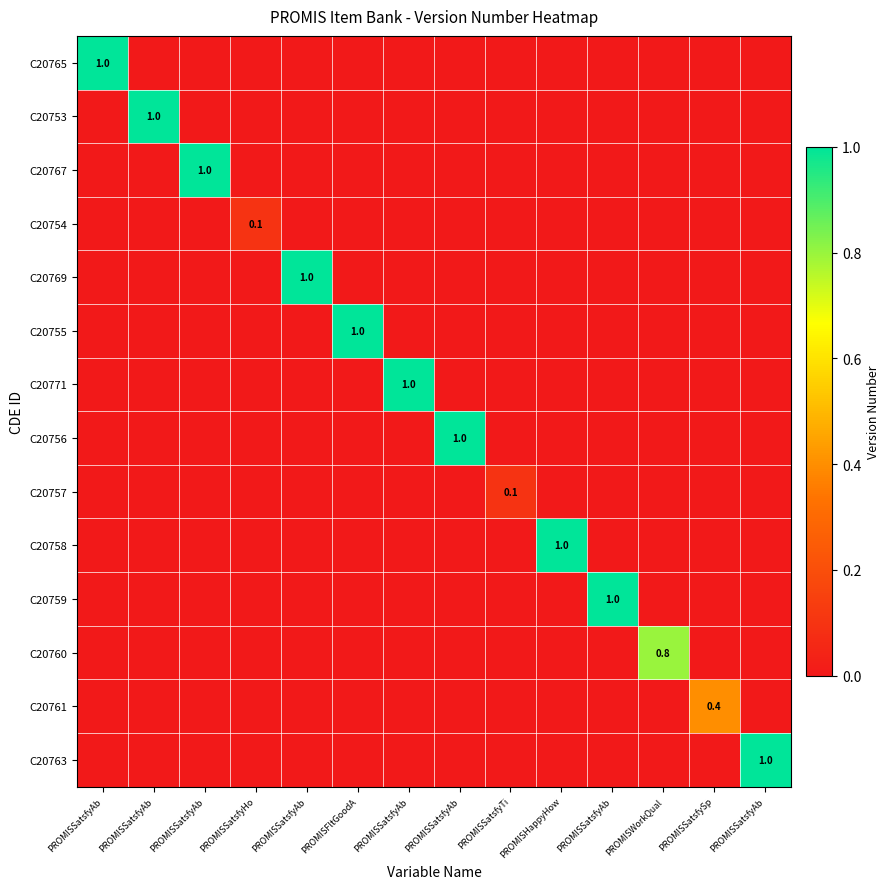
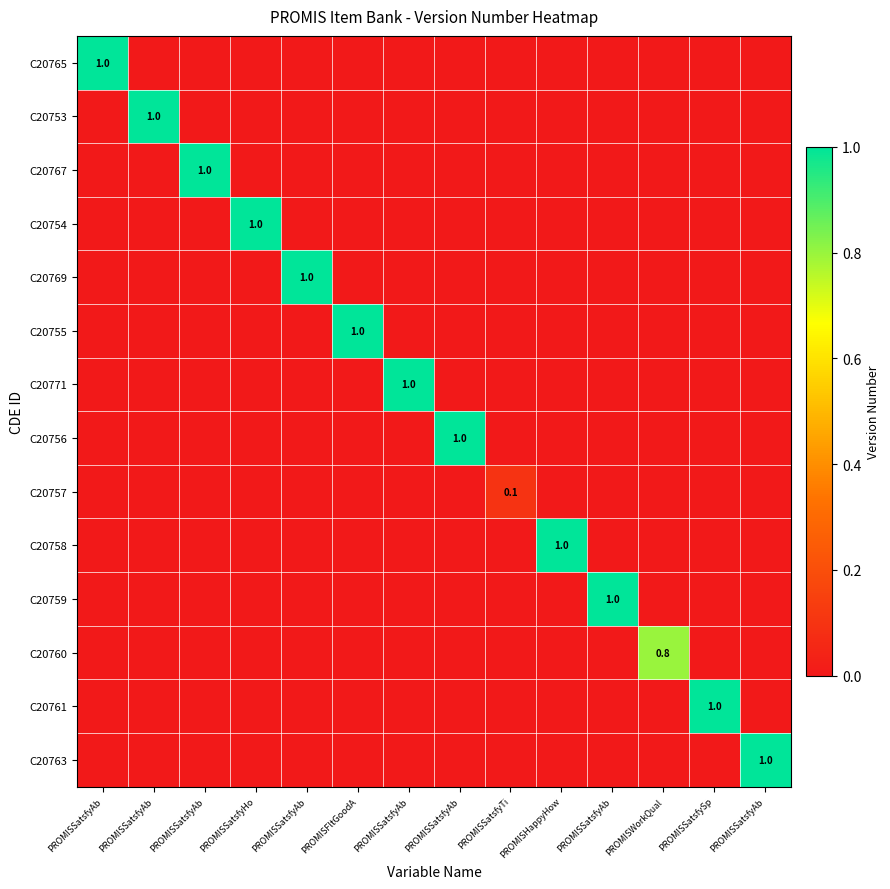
C20754, PROMISSatsfyHo: 0.1 -> 1.0
C20761, PROMISSatsfySp: 0.4 -> 1.0
